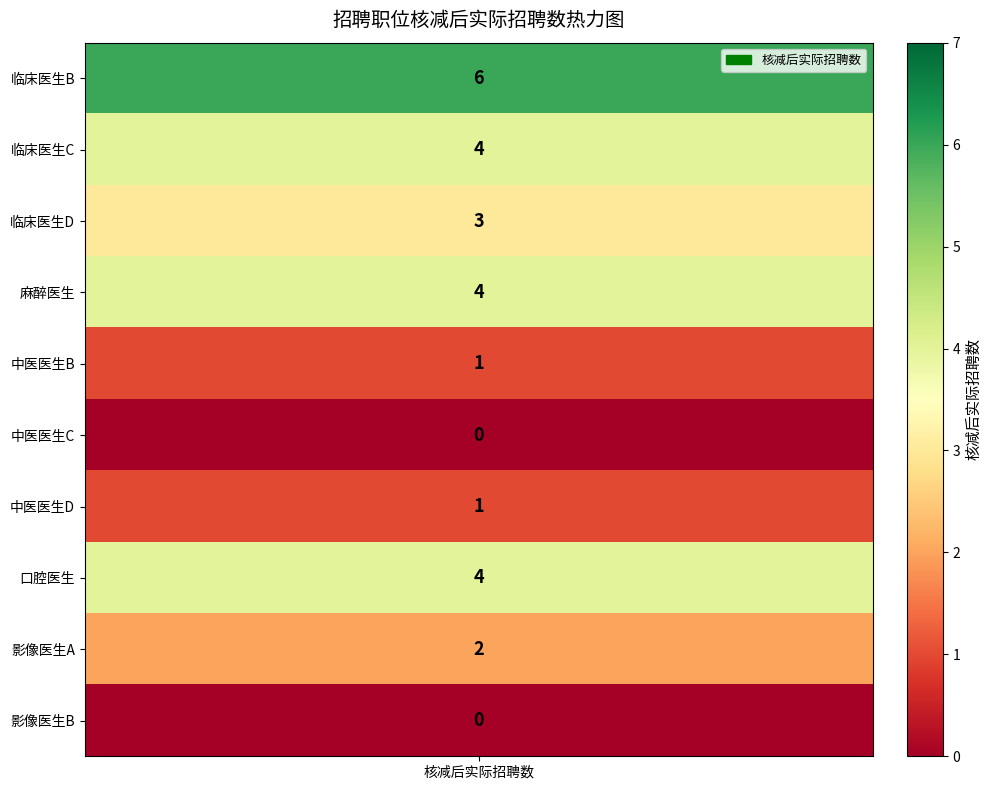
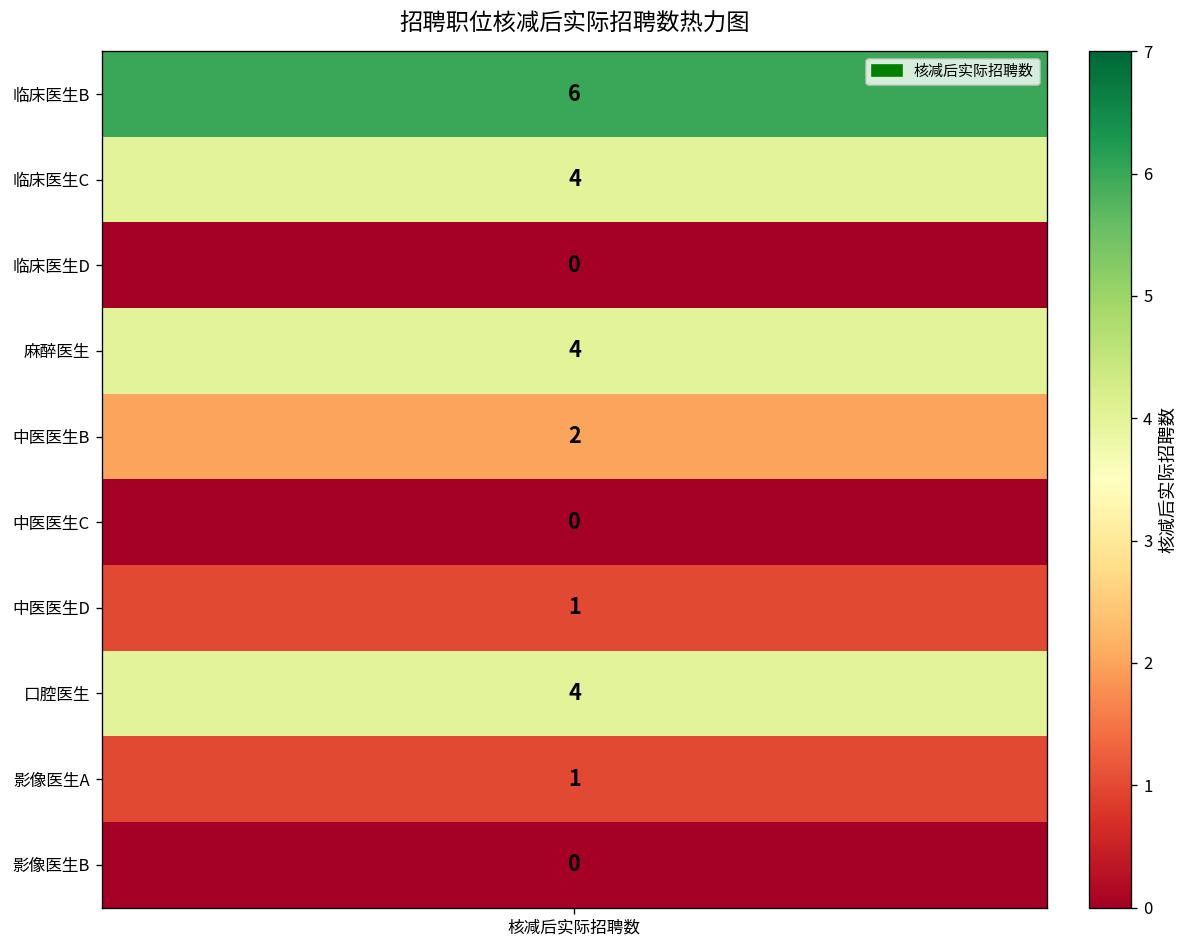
临床医生D, 核减后实际招聘数: 3 -> 0
中医医生B, 核减后实际招聘数: 1 -> 2
影像医生A, 核减后实际招聘数: 2 -> 1
